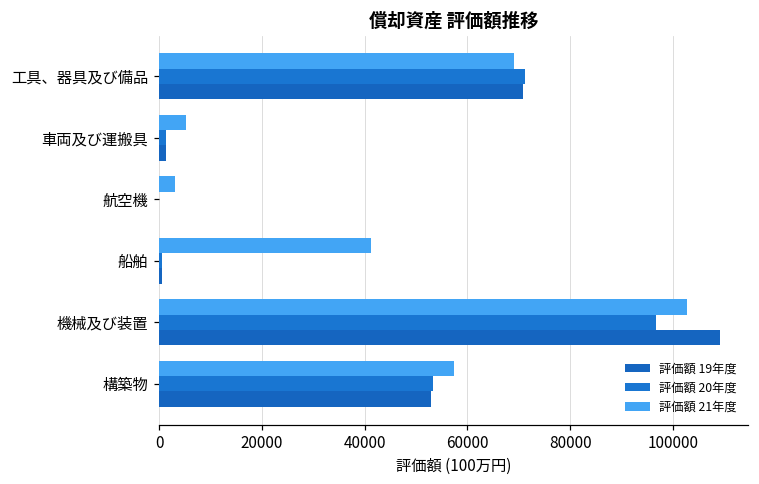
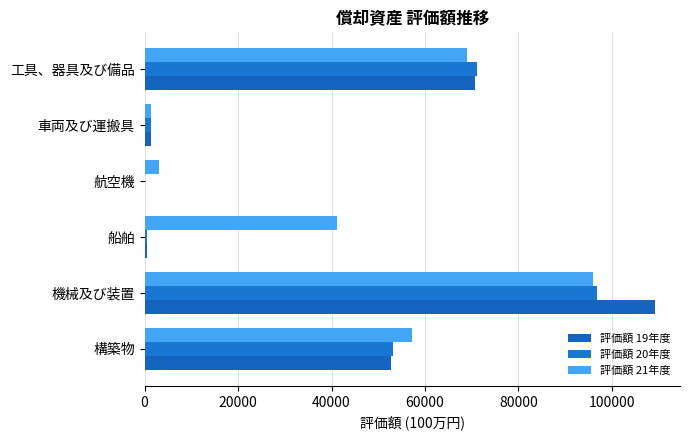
評価額 21年度, 車両及び運搬具: 5000 -> 1000
評価額 21年度, 機械及び装置: 103000 -> 96000
